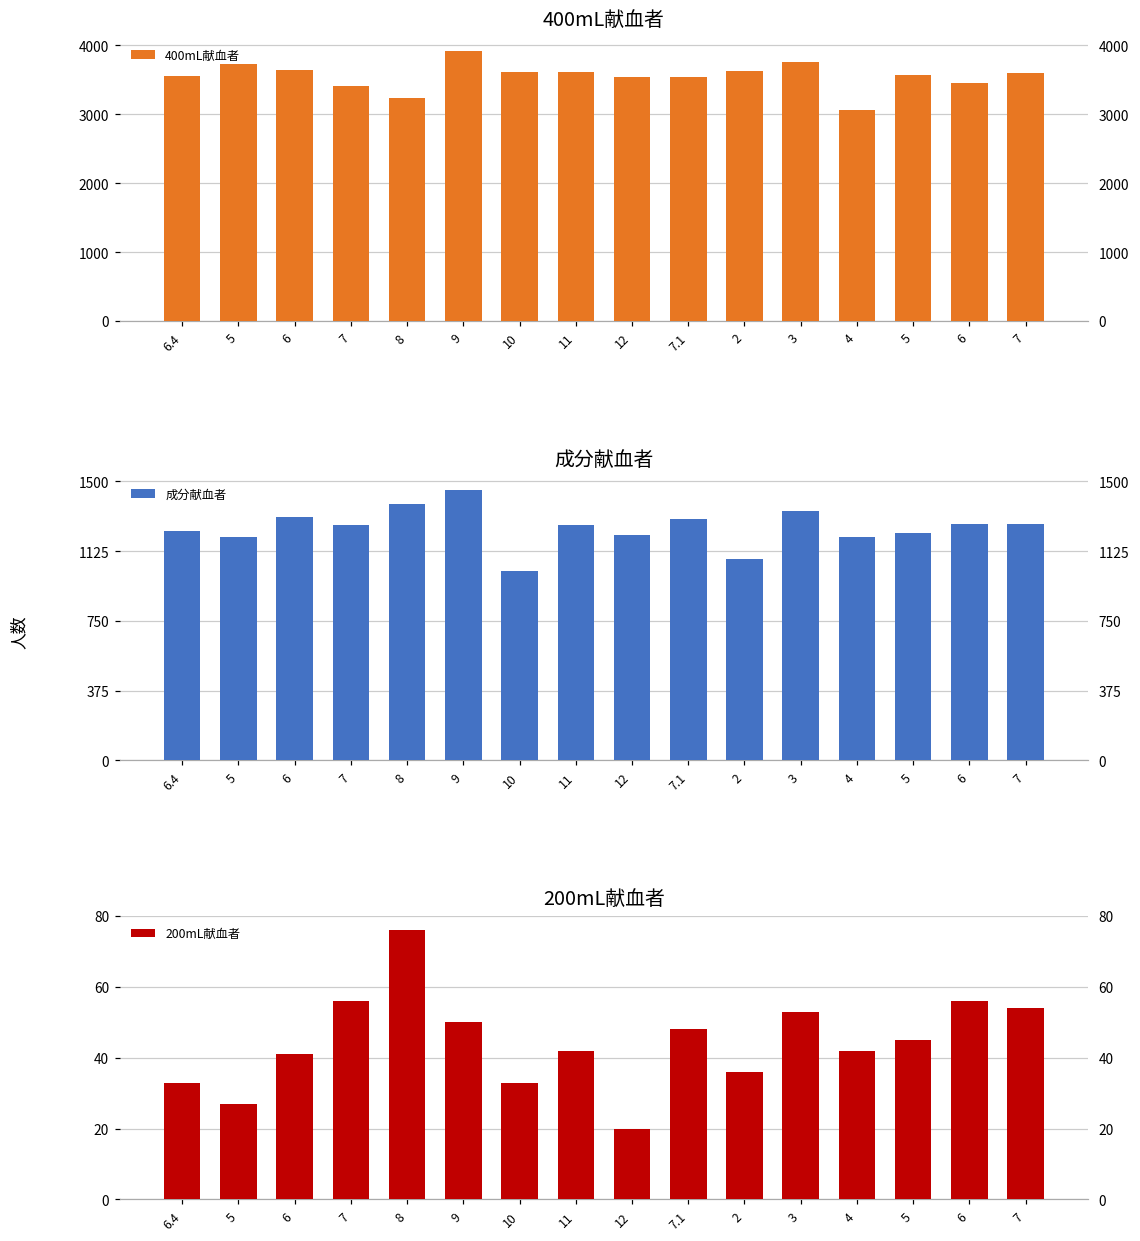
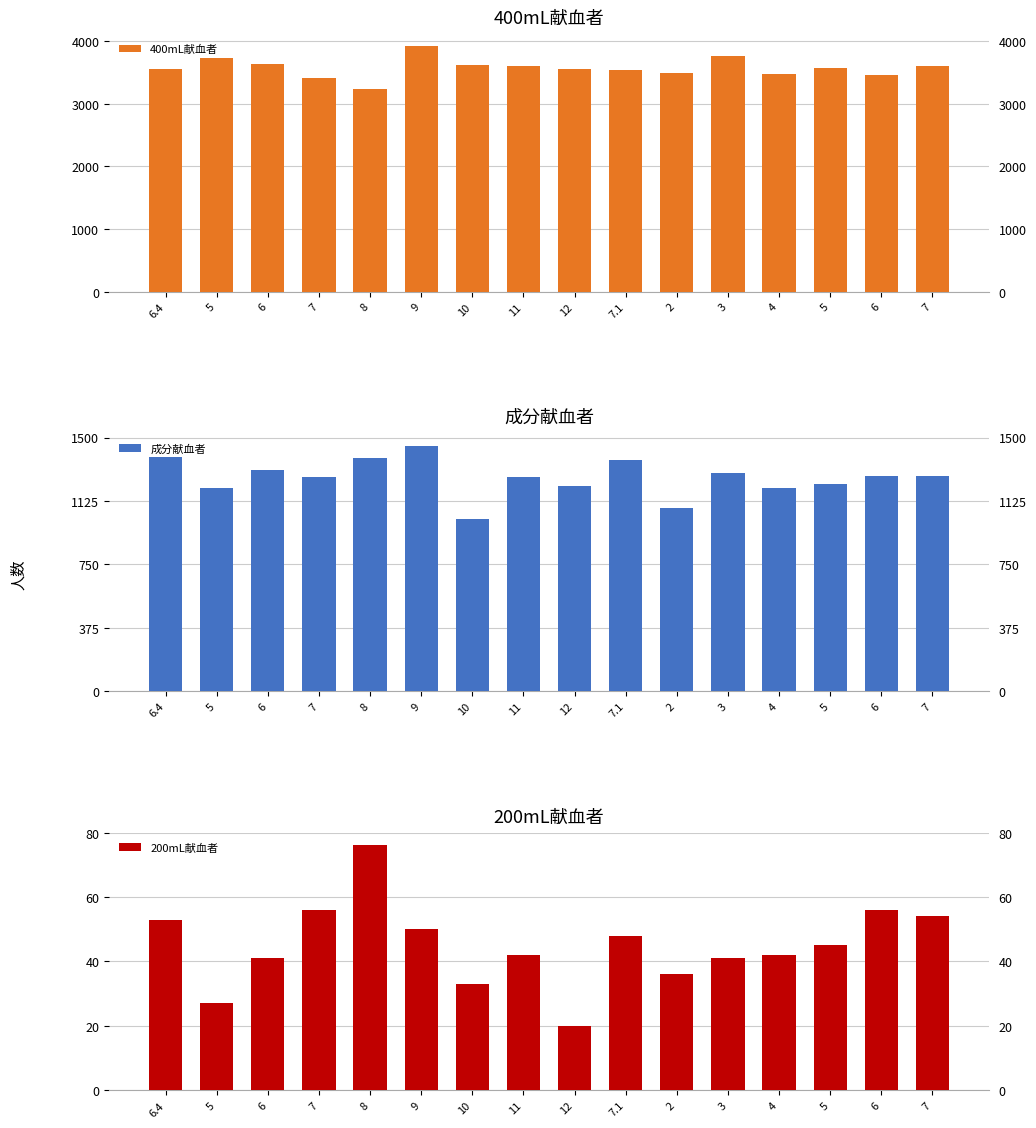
400mL献血者, 2: 3600 -> 3500
400mL献血者, 4: 3100 -> 3500
成分献血者, 6.4: 1240 -> 1380
成分献血者, 7.1: 1300 -> 1370
成分献血者, 3: 1340 -> 1290
200mL献血者, 6.4: 33 -> 53
200mL献血者, 3: 53 -> 41
